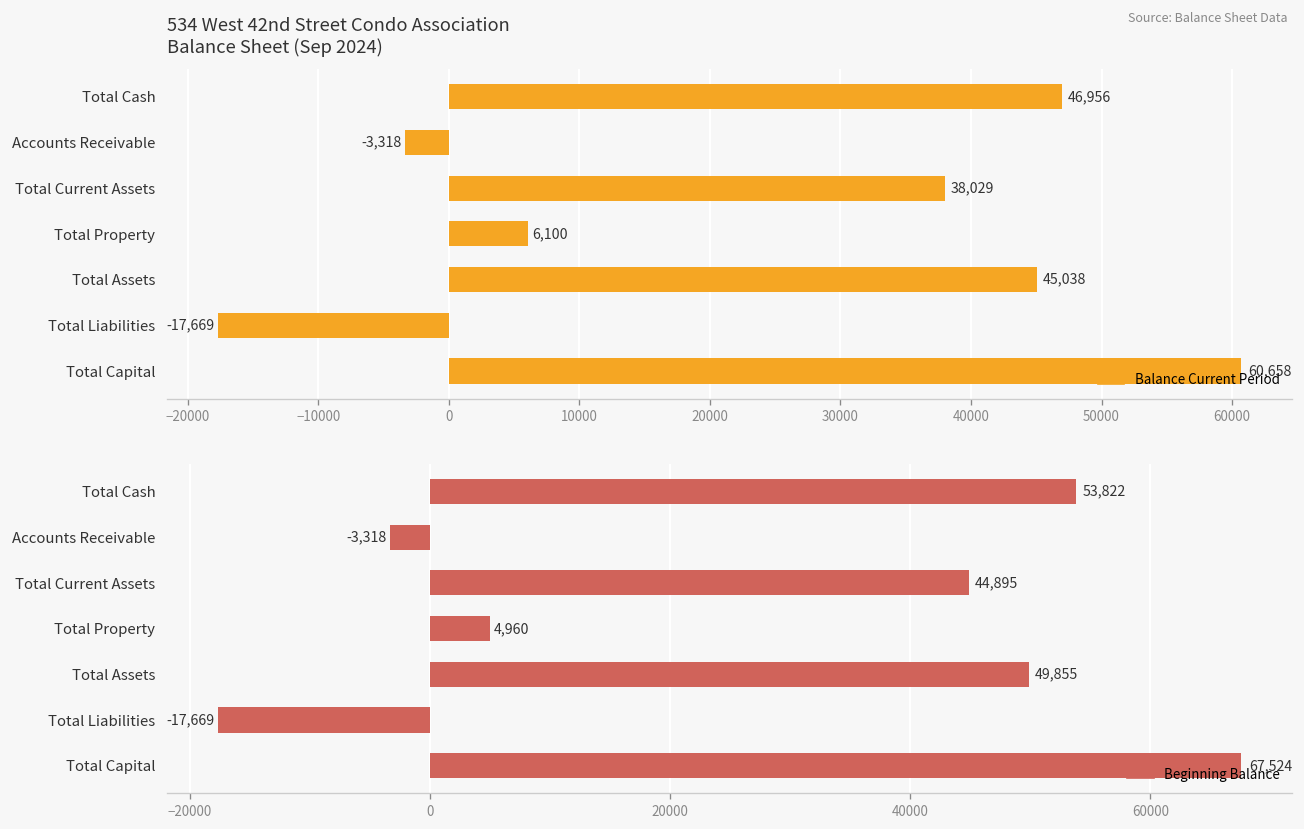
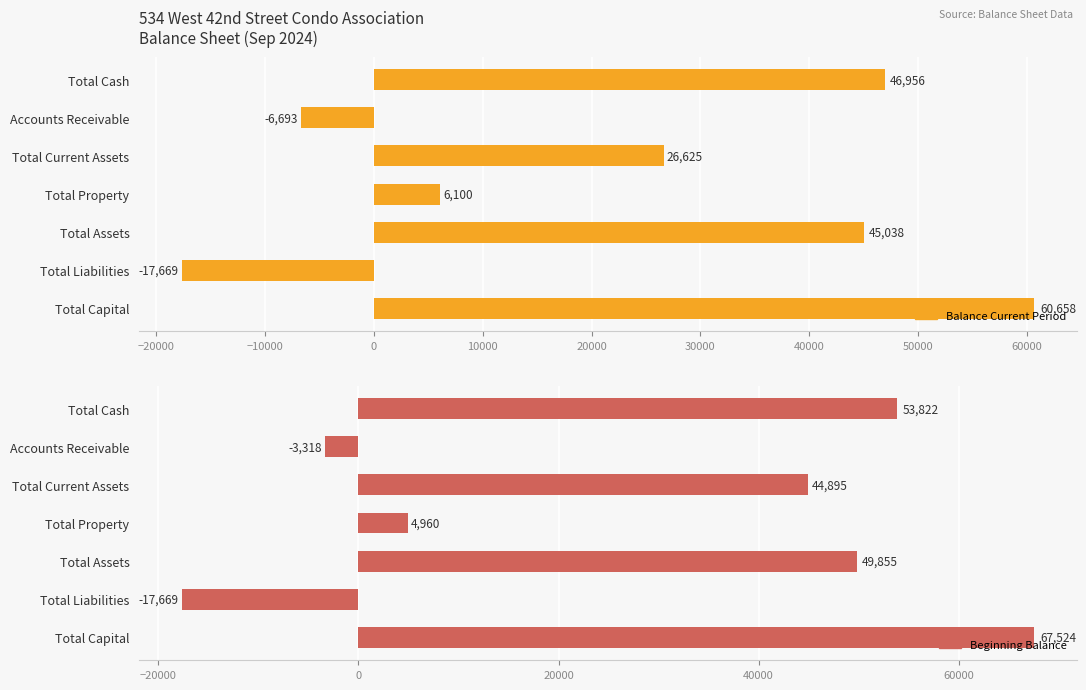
534 West 42nd Street Condo Association Balance Sheet (Sep 2024), Accounts Receivable: -3,318 -> -6,693
534 West 42nd Street Condo Association Balance Sheet (Sep 2024), Total Current Assets: 38,029 -> 26,625
